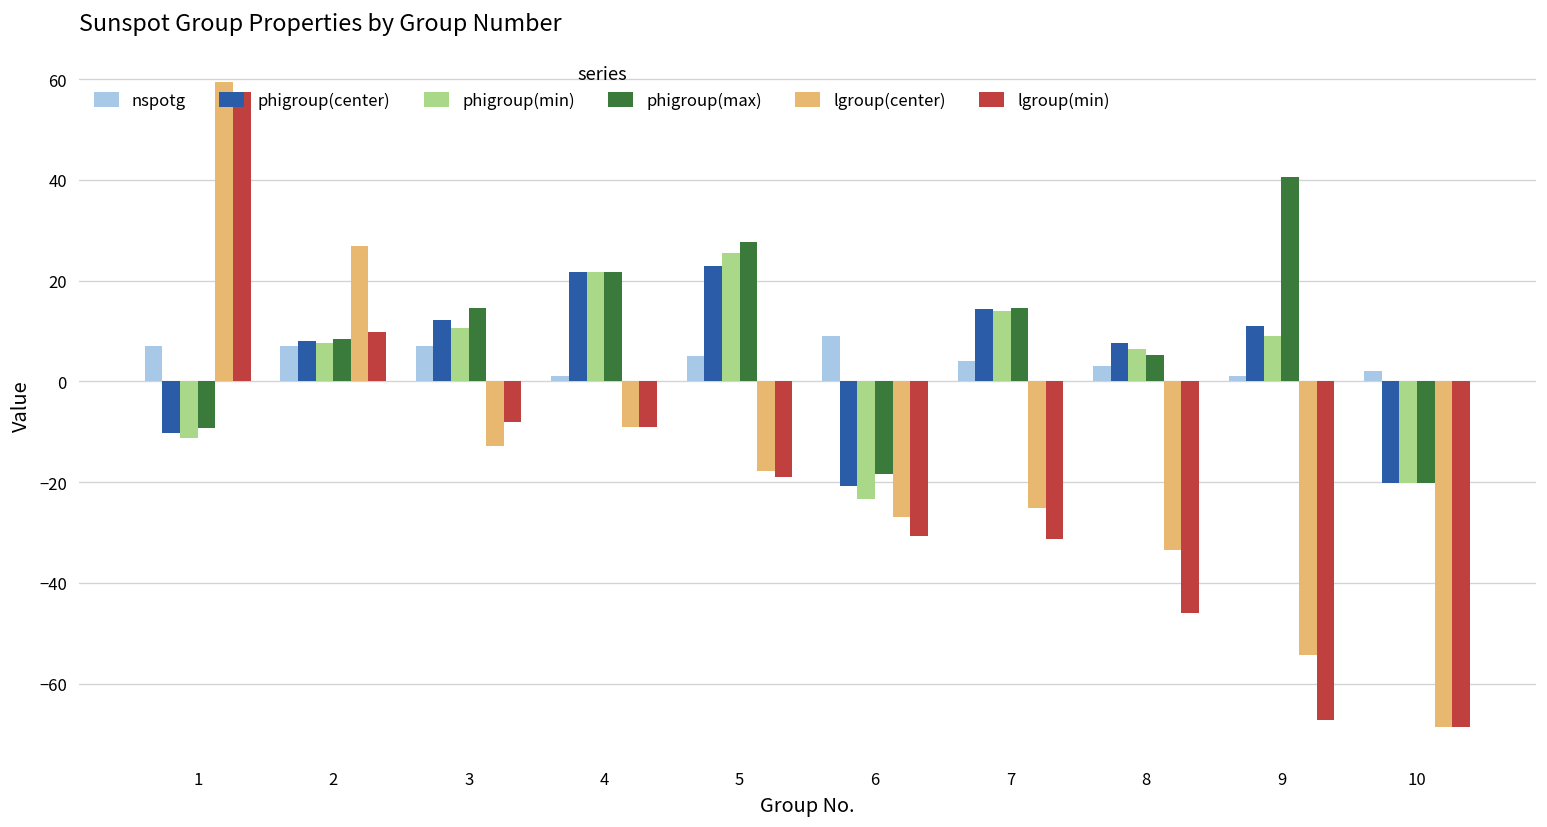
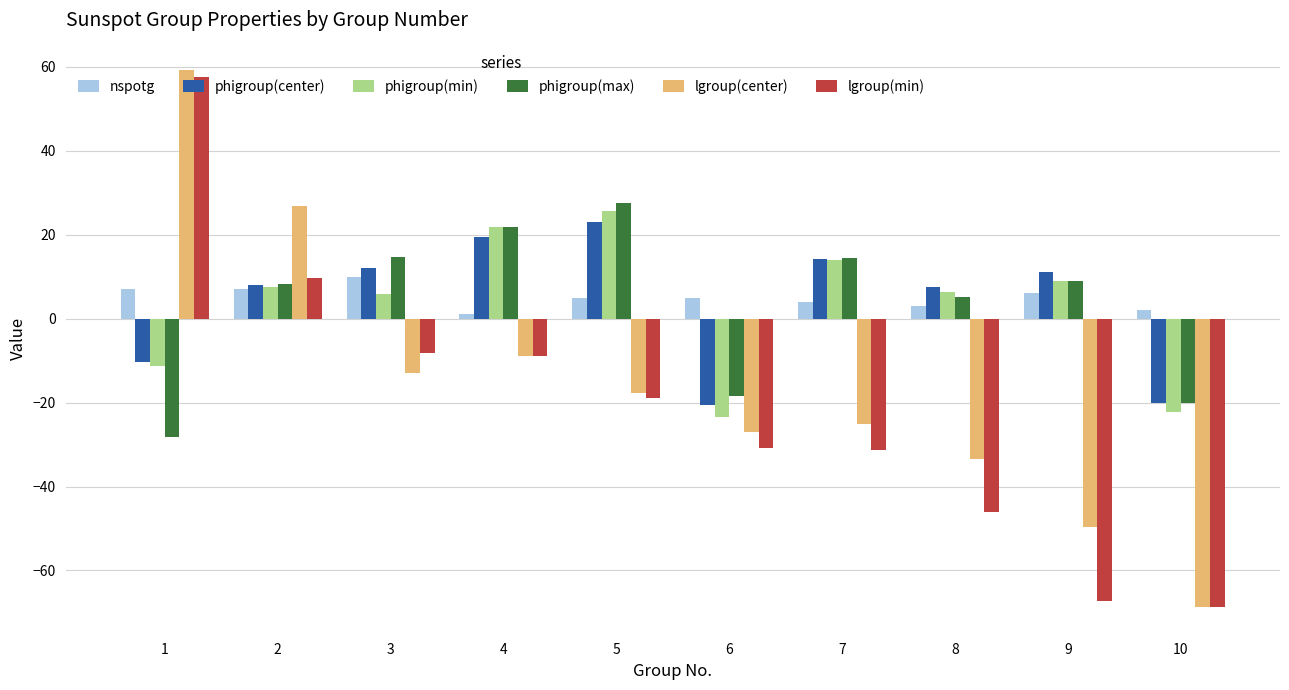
phigroup(max), 1: -9 -> -28
nspotg, 3: 7 -> 10
phigroup(min), 3: 11 -> 6
phigroup(center), 4: 22 -> 19
nspotg, 6: 9 -> 5
nspotg, 9: 1 -> 6
phigroup(max), 9: 41 -> 9
lgroup(center), 9: -54 -> -50
phigroup(min), 10: -20 -> -22
